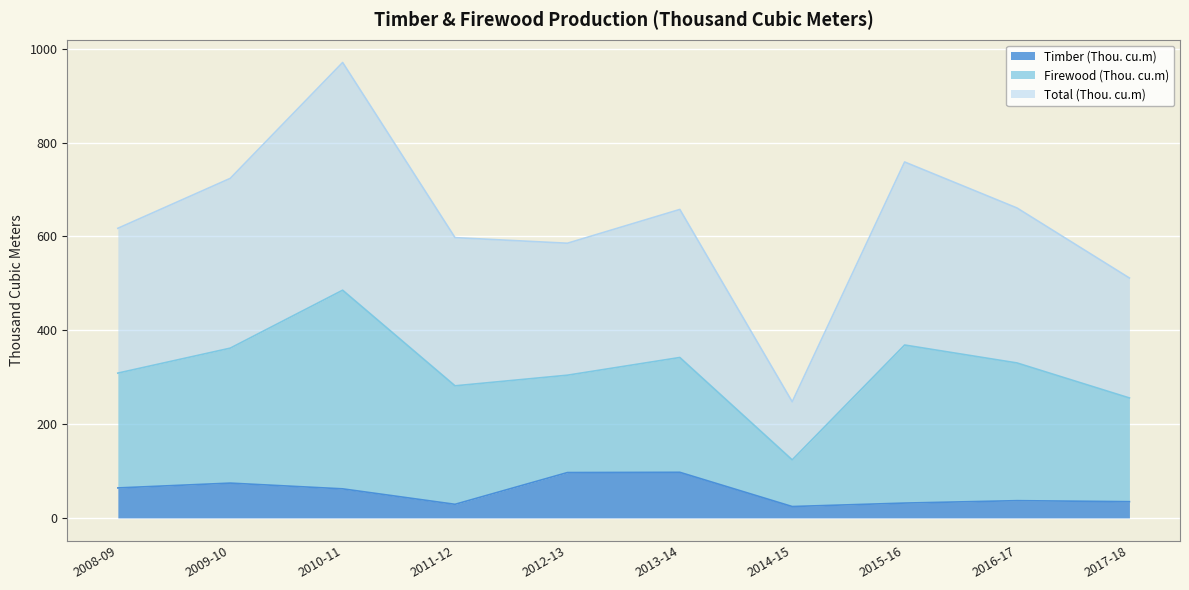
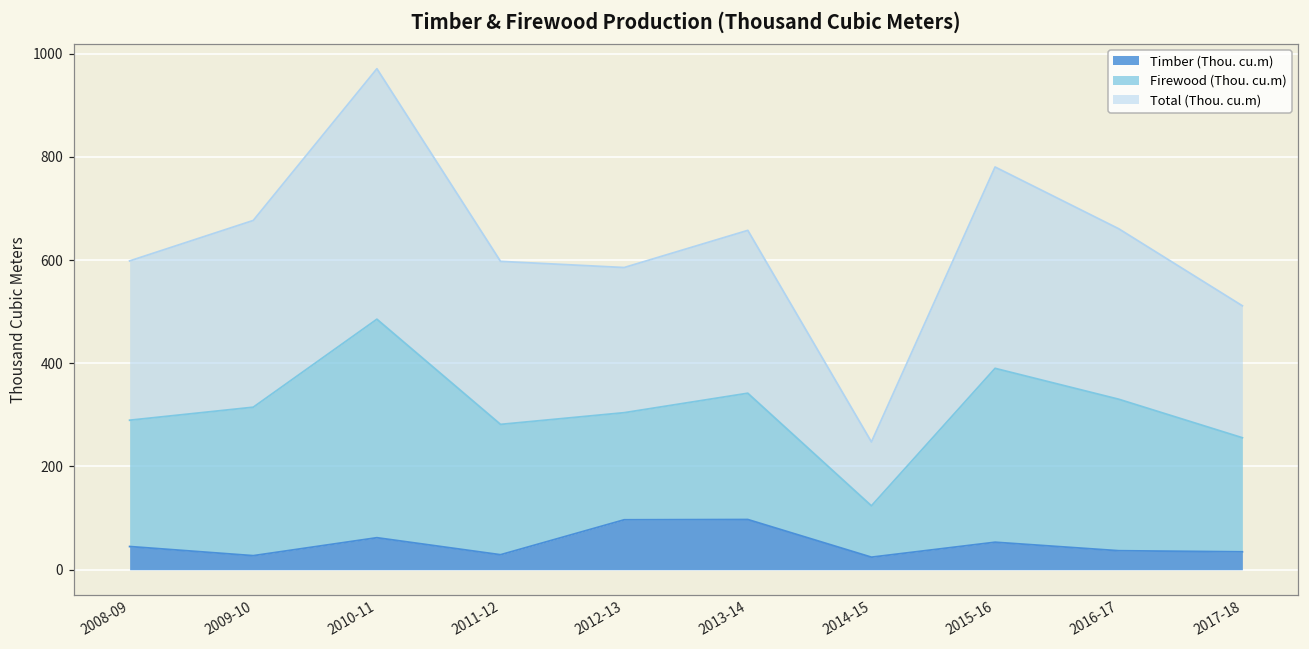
Timber (Thou. cu.m), 2008-09: 60 -> 40
Timber (Thou. cu.m), 2009-10: 70 -> 30
Timber (Thou. cu.m), 2015-16: 30 -> 50
